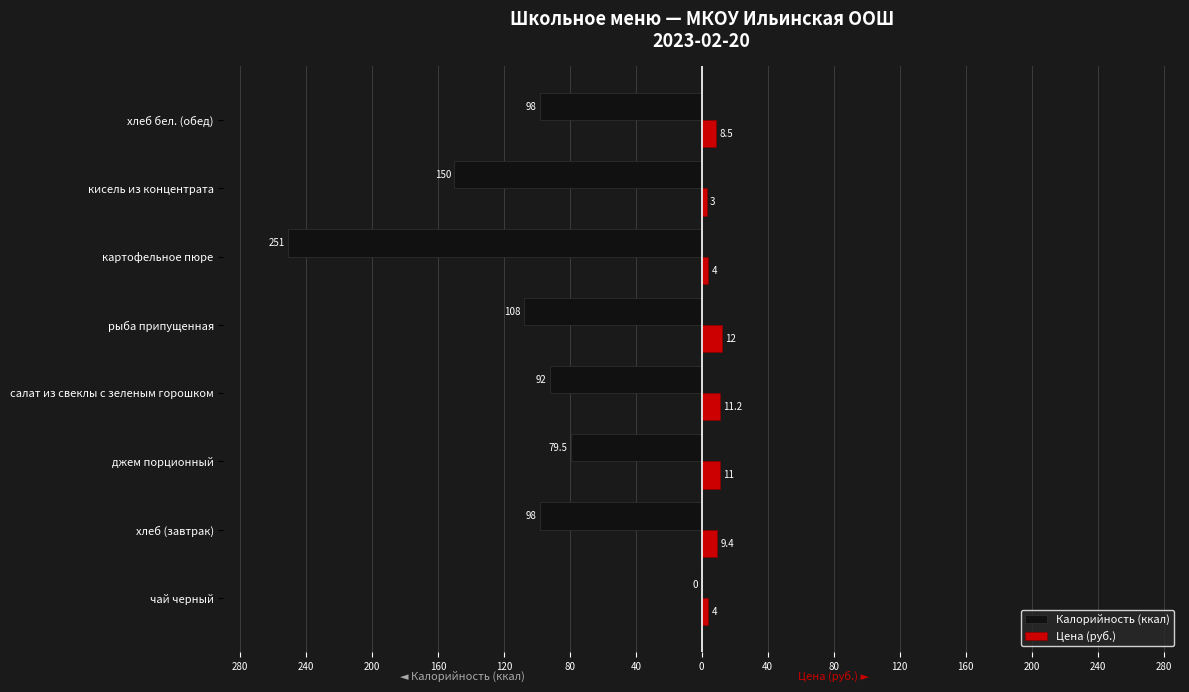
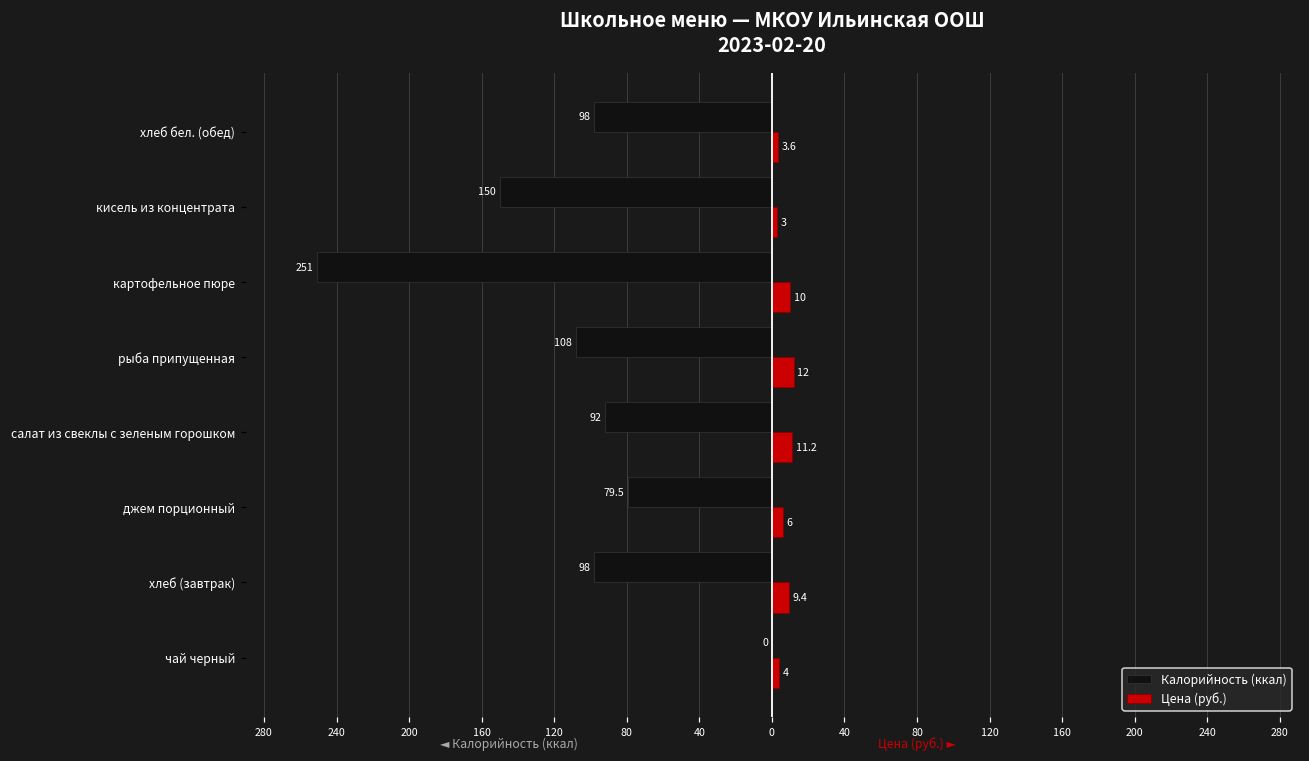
Цена (руб.), хлеб бел. (обед): 8.5 -> 3.6
Цена (руб.), картофельное пюре: 4 -> 10
Цена (руб.), джем порционный: 11 -> 6
